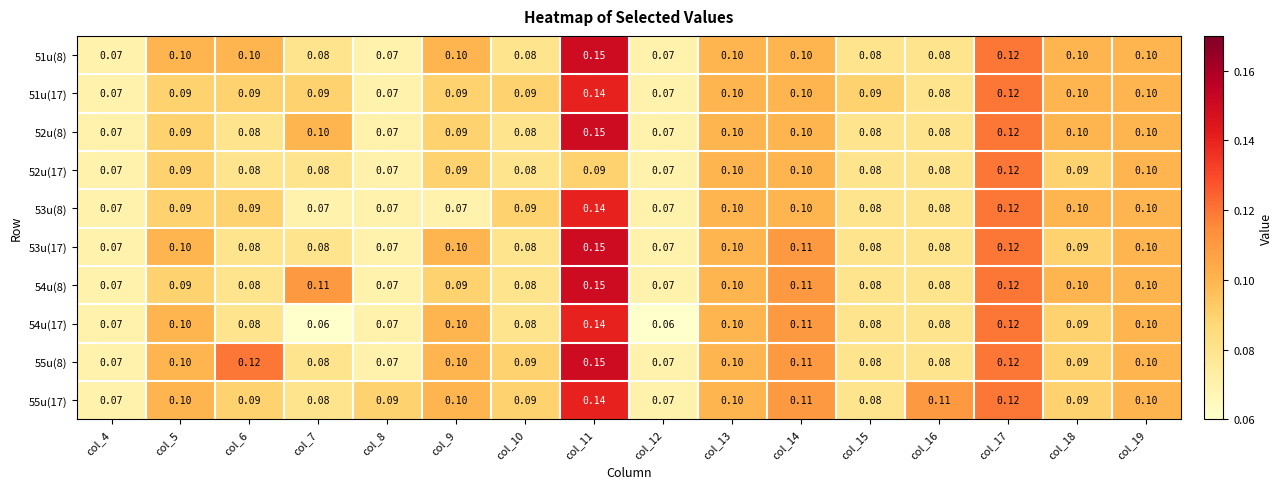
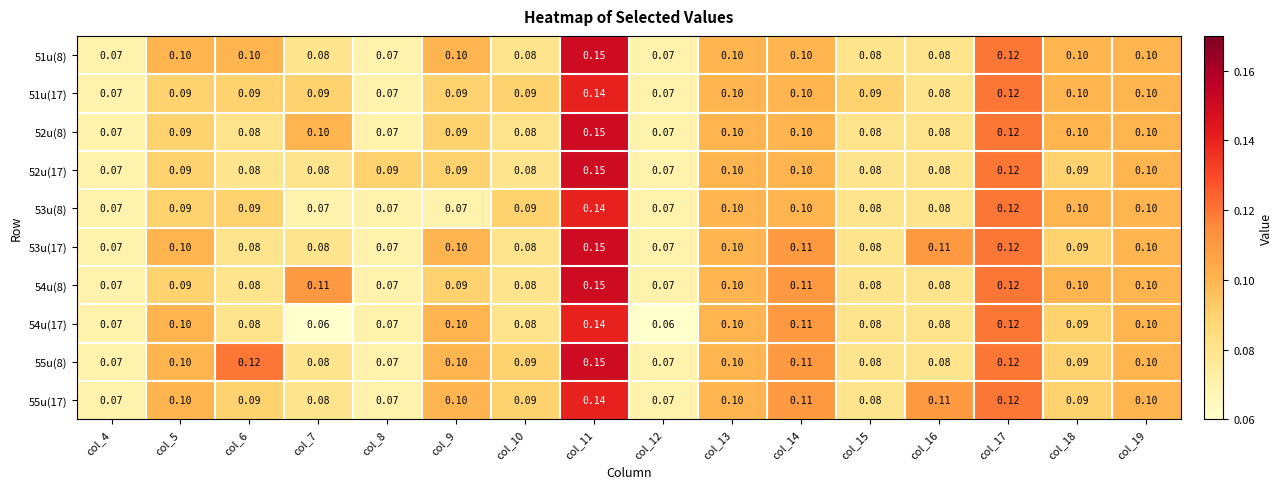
52u(17), col_8: 0.07 -> 0.09
52u(17), col_11: 0.09 -> 0.15
53u(17), col_16: 0.08 -> 0.11
55u(17), col_8: 0.09 -> 0.07
